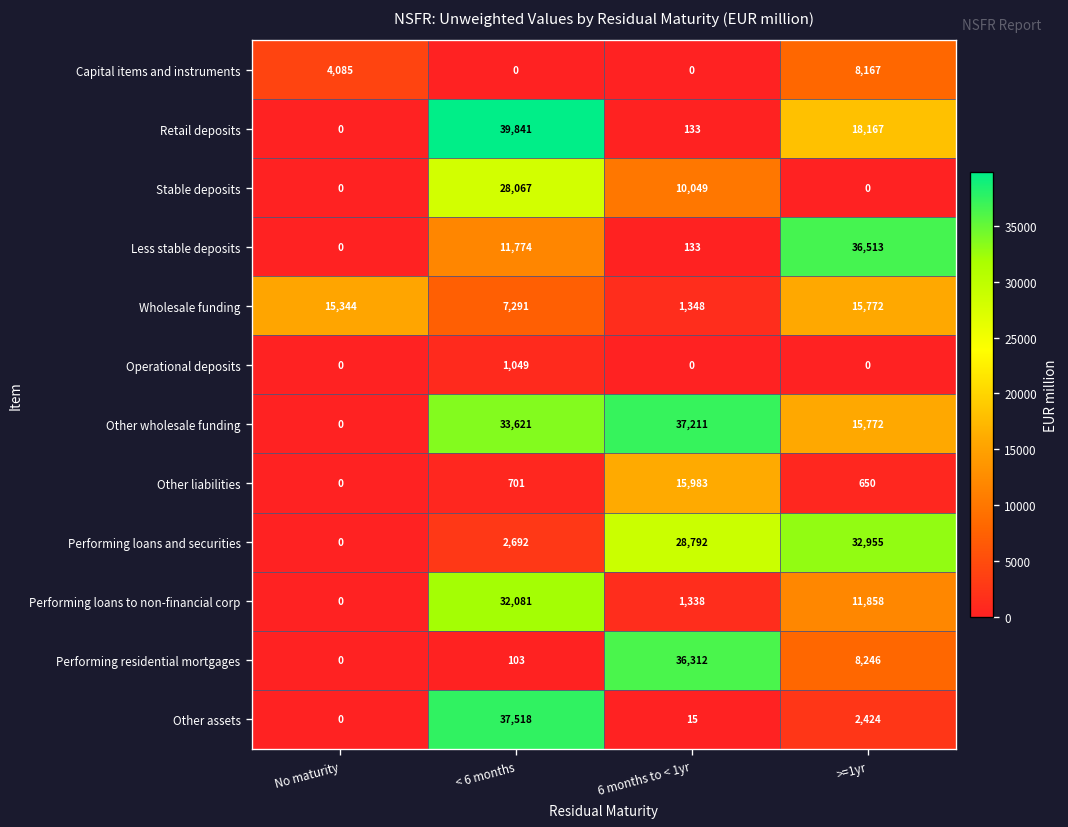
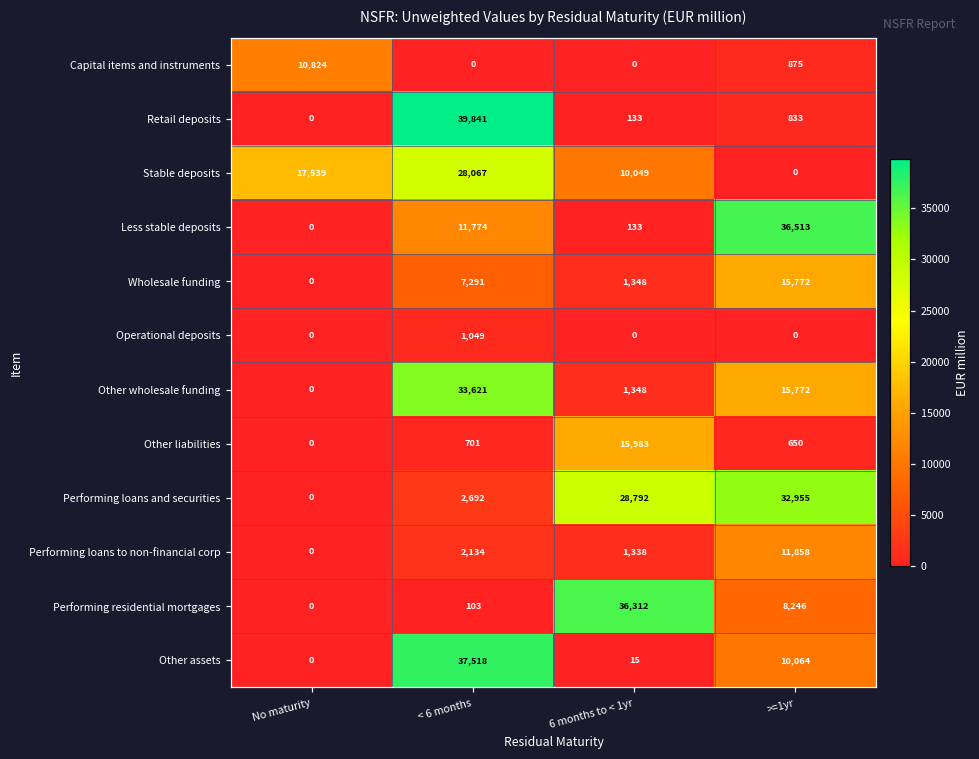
Capital items and instruments, No maturity: 4,085 -> 10,824
Capital items and instruments, >=1yr: 8,167 -> 875
Retail deposits, >=1yr: 18,167 -> 833
Stable deposits, No maturity: 0 -> 17,539
Wholesale funding, No maturity: 15,344 -> 0
Other wholesale funding, 6 months to < 1yr: 37,211 -> 1,348
Performing loans to non-financial corp, < 6 months: 32,081 -> 2,134
Other assets, >=1yr: 2,424 -> 10,064
